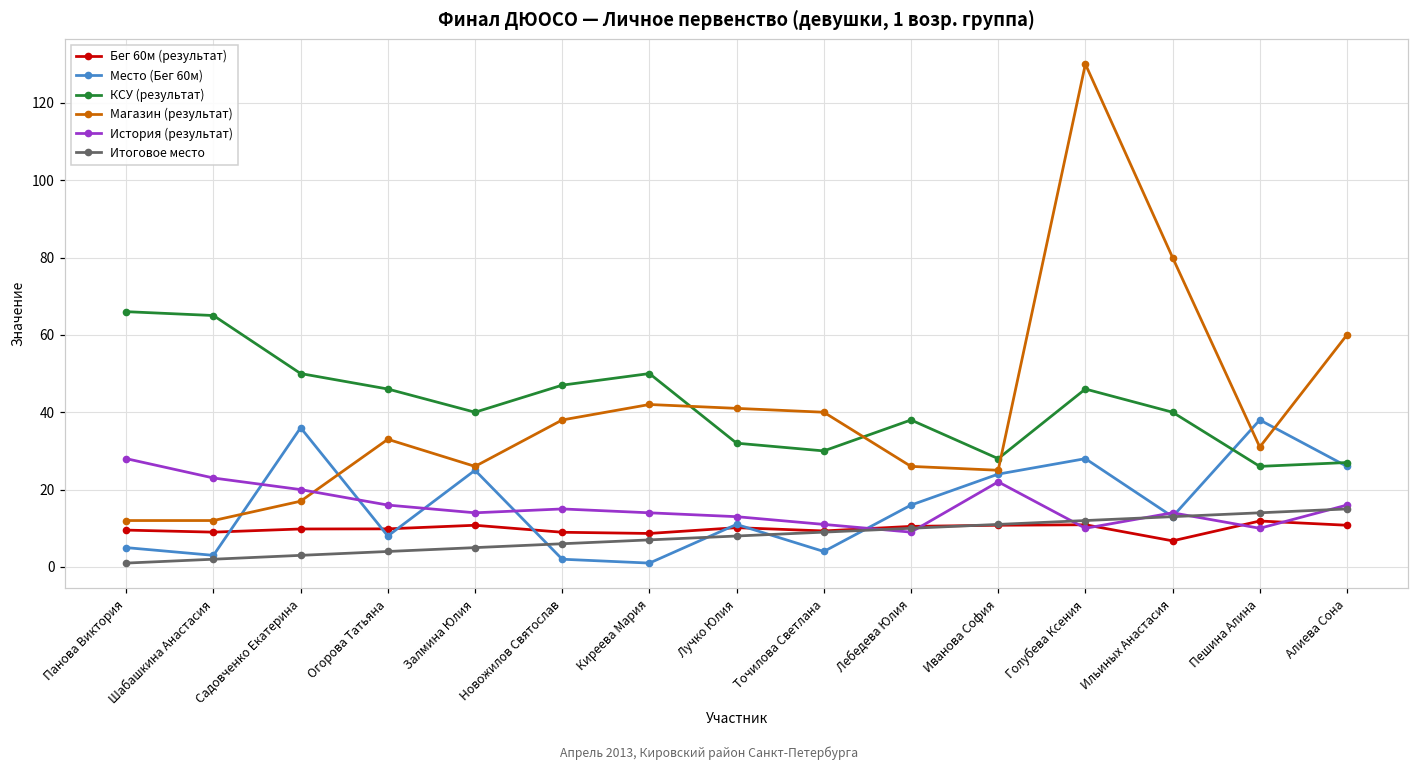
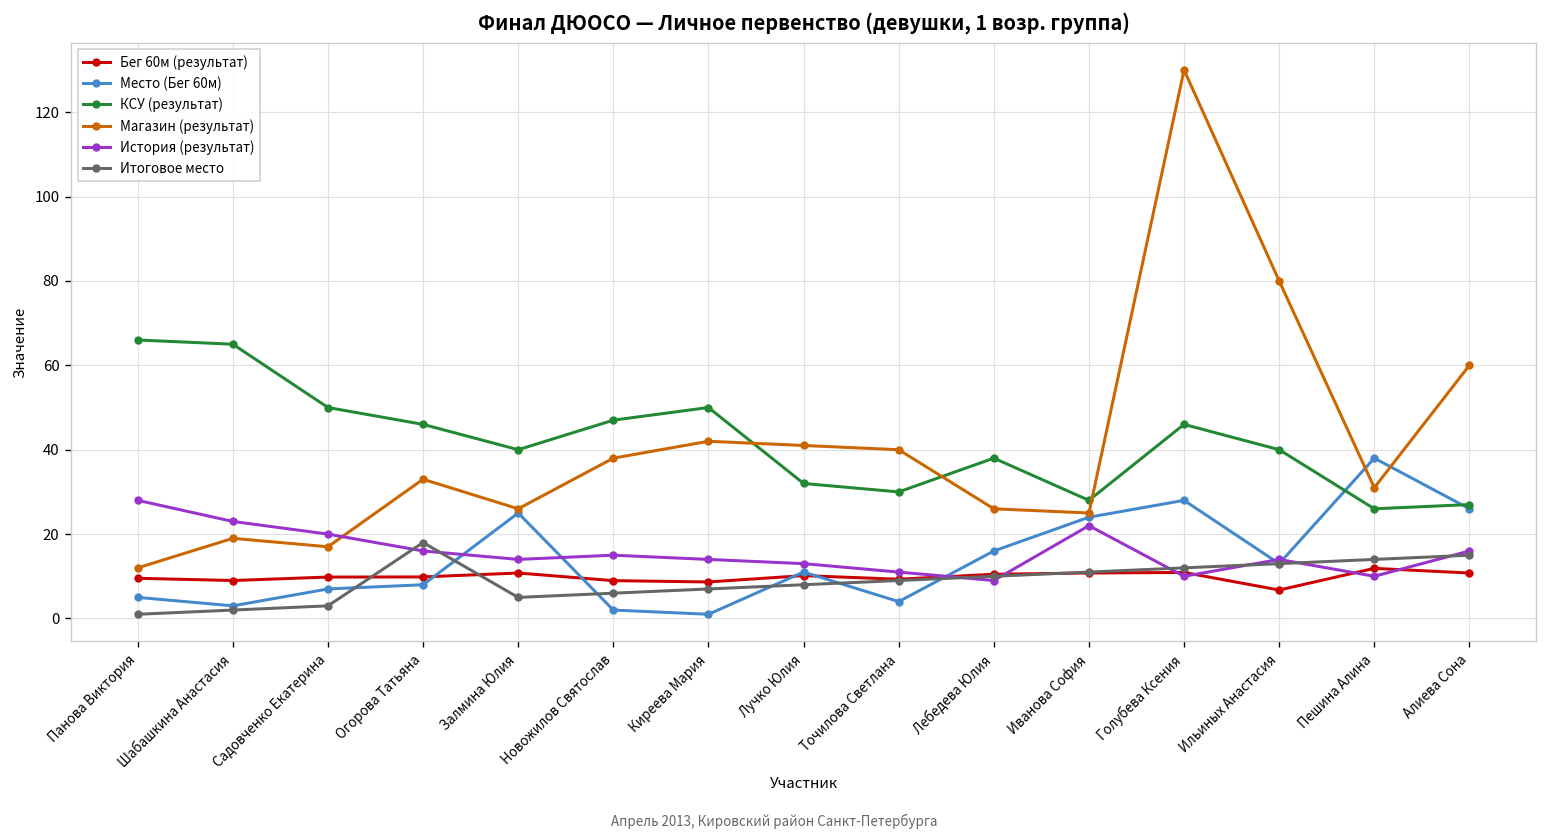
Магазин (результат), Шабашкина Анастасия: 12 -> 19
Место (Бег 60м), Садовченко Екатерина: 36 -> 7
Итоговое место, Огорова Татьяна: 4 -> 18
